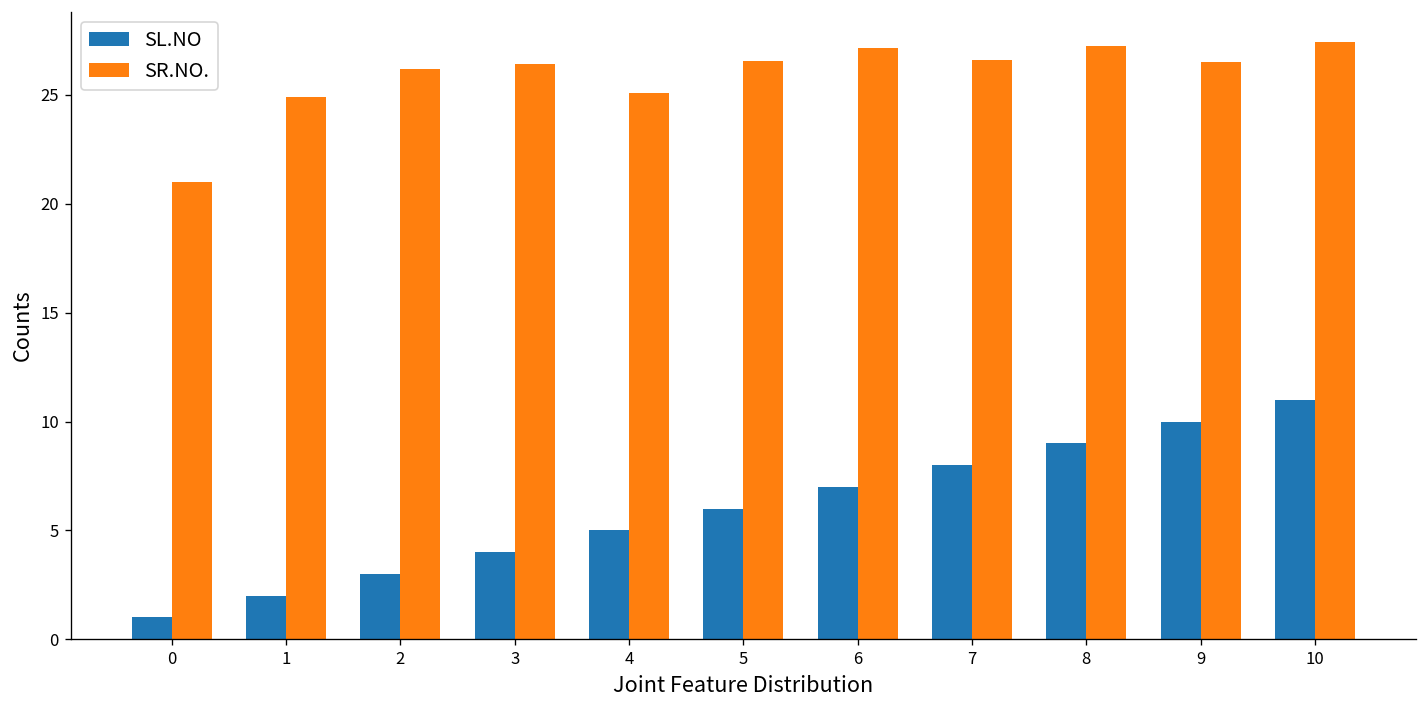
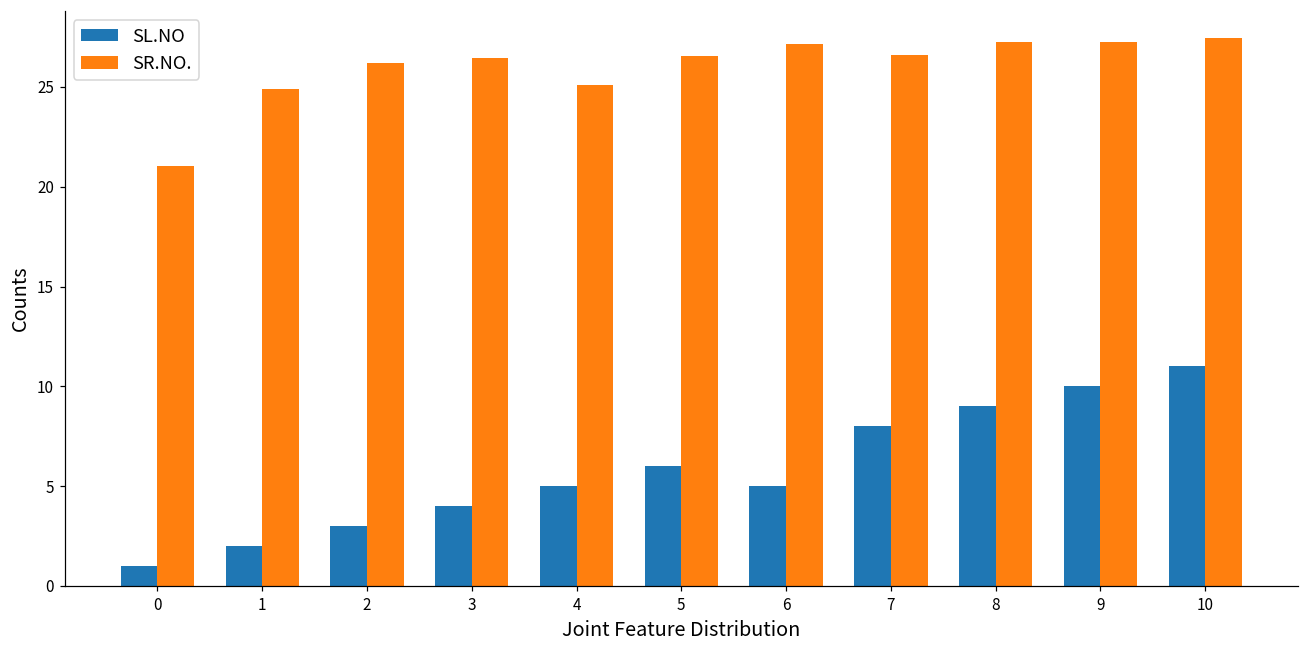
SL.NO, 6: 7 -> 5
SR.NO., 9: 26.5 -> 27.3
